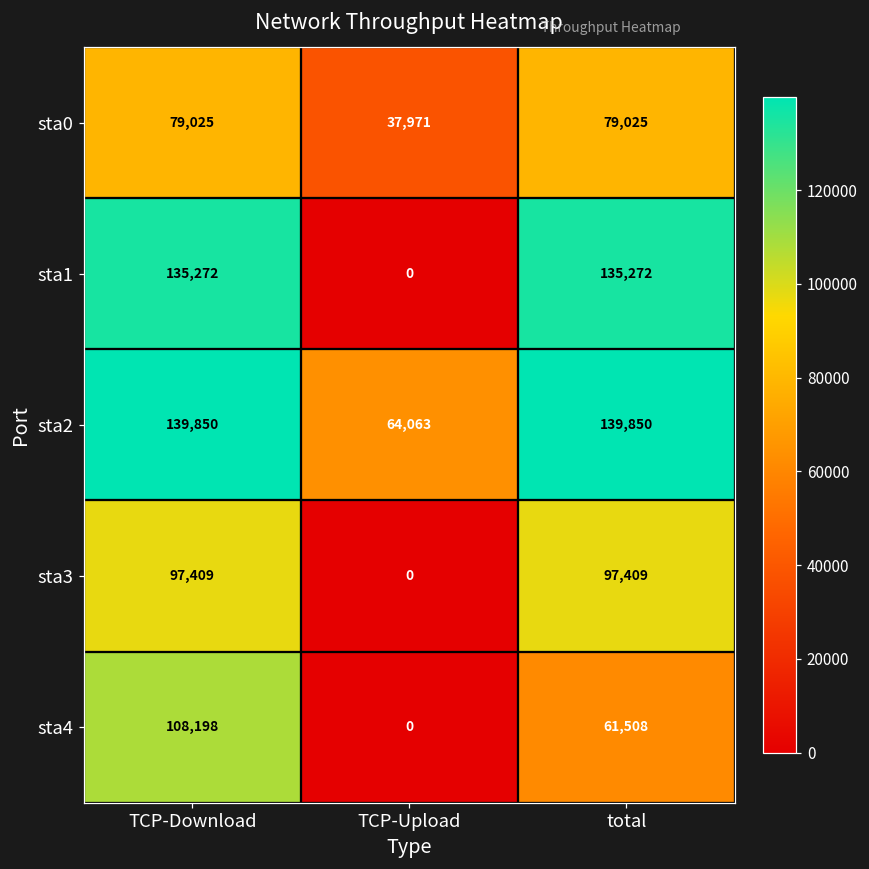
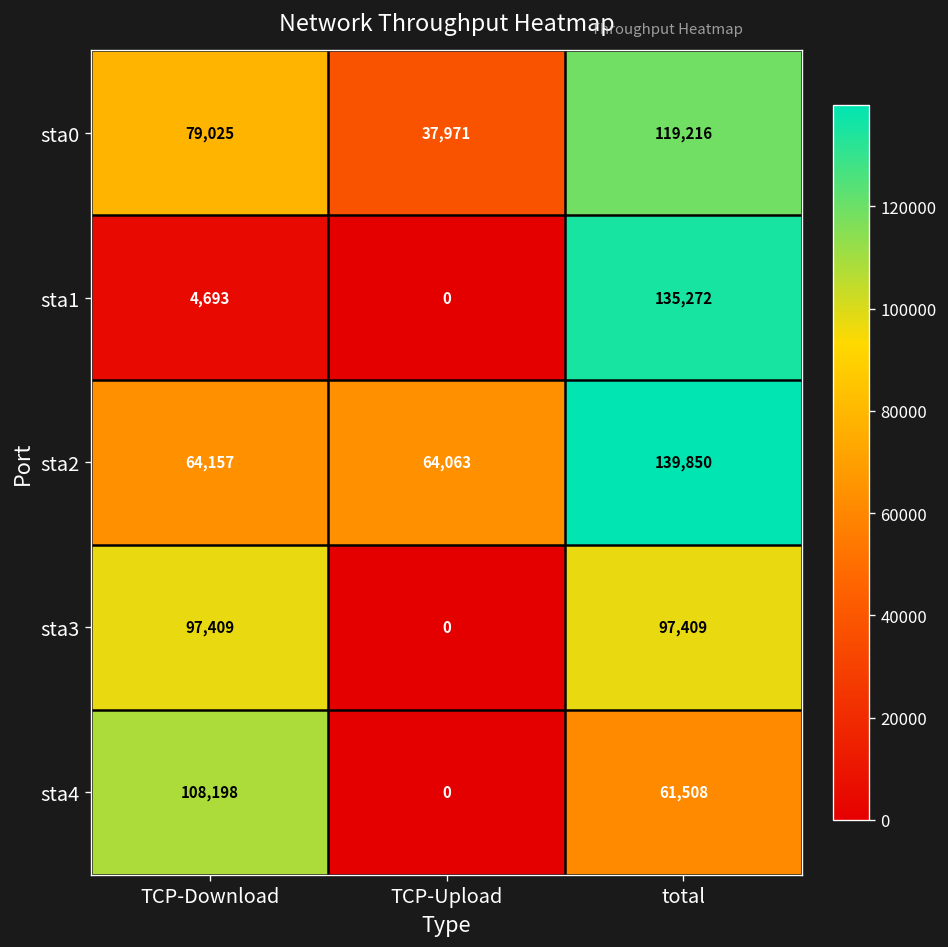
sta0, total: 79,025 -> 119,216
sta1, TCP-Download: 135,272 -> 4,693
sta2, TCP-Download: 139,850 -> 64,157
